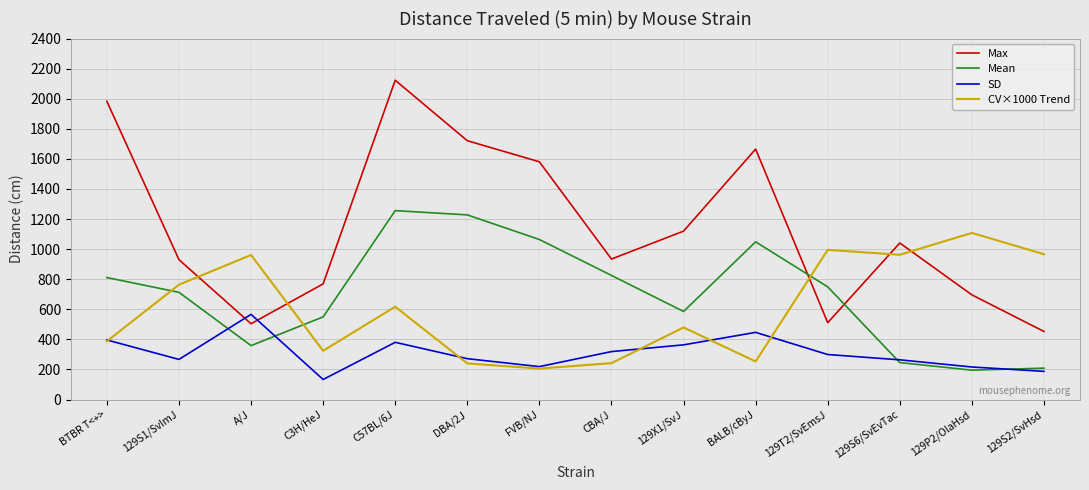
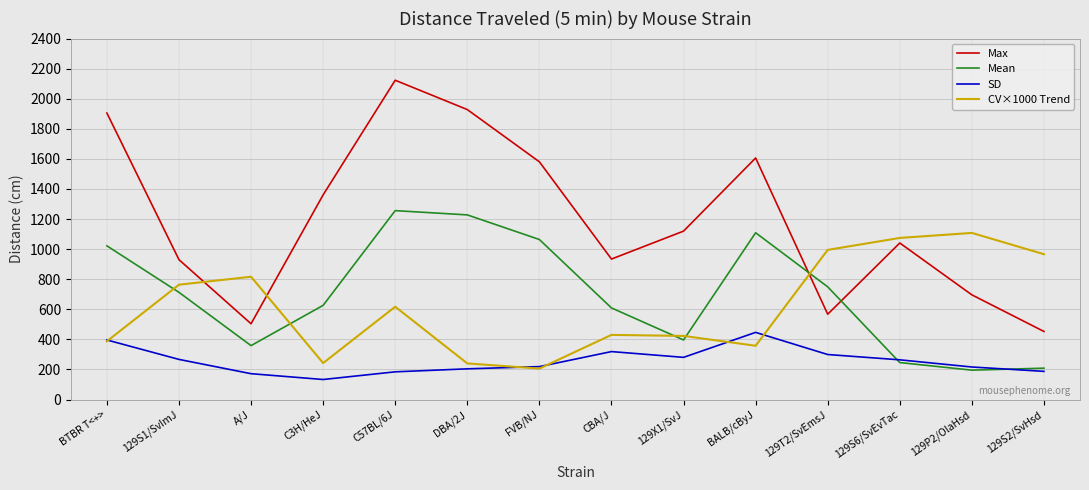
Max, BTBR T<+>: 1980 -> 1910
Mean, BTBR T<+>: 810 -> 1020
SD, A/J: 570 -> 170
CV×1000 Trend, A/J: 960 -> 820
Max, C3H/HeJ: 770 -> 1360
Mean, C3H/HeJ: 550 -> 630
CV×1000 Trend, C3H/HeJ: 320 -> 240
SD, C57BL/6J: 380 -> 180
Max, DBA/2J: 1720 -> 1930
SD, DBA/2J: 270 -> 200
Mean, CBA/J: 830 -> 610
CV×1000 Trend, CBA/J: 240 -> 430
Mean, 129X1/SvJ: 590 -> 400
SD, 129X1/SvJ: 360 -> 280
CV×1000 Trend, 129X1/SvJ: 480 -> 420
Max, BALB/cByJ: 1670 -> 1610
Mean, BALB/cByJ: 1050 -> 1110
CV×1000 Trend, BALB/cByJ: 250 -> 360
Max, 129T2/SvEmsJ: 510 -> 570
CV×1000 Trend, 129S6/SvEvTac: 960 -> 1070
